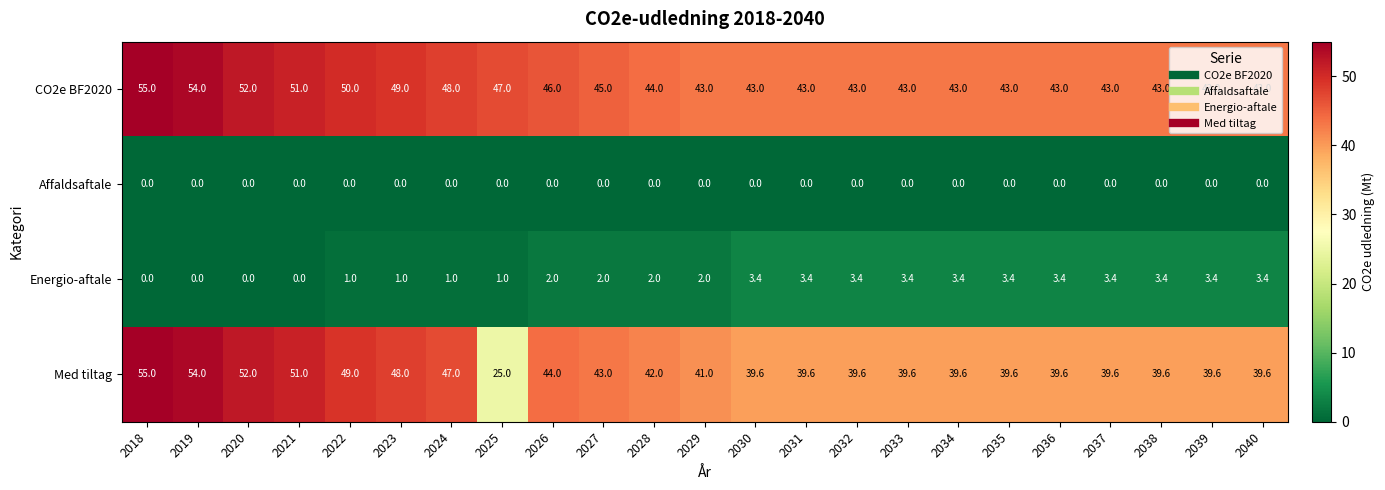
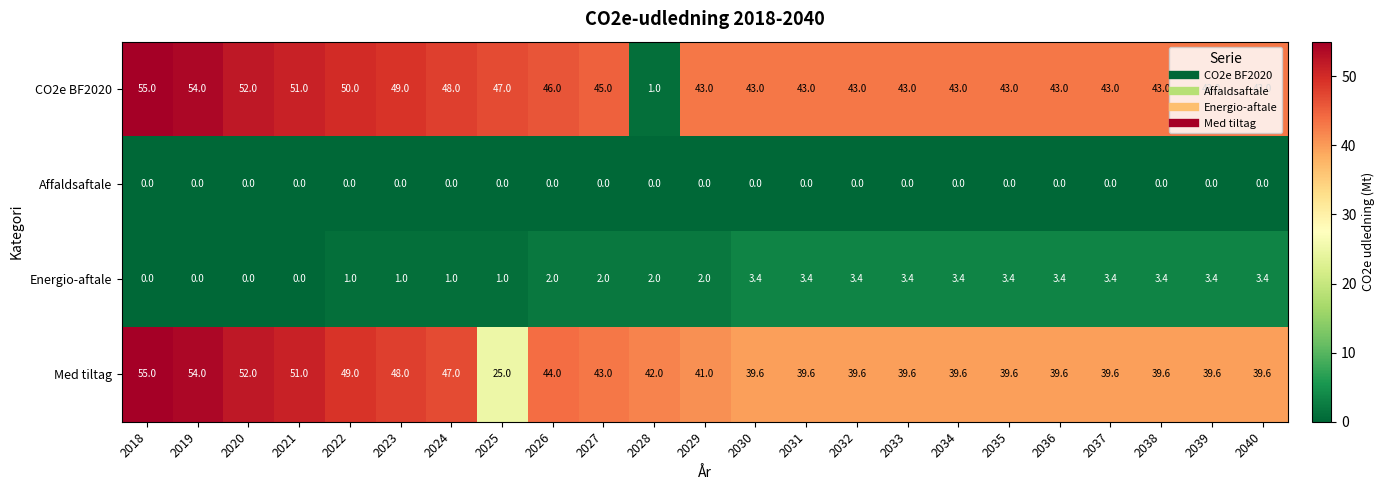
CO2e BF2020, 2028: 44.0 -> 1.0
